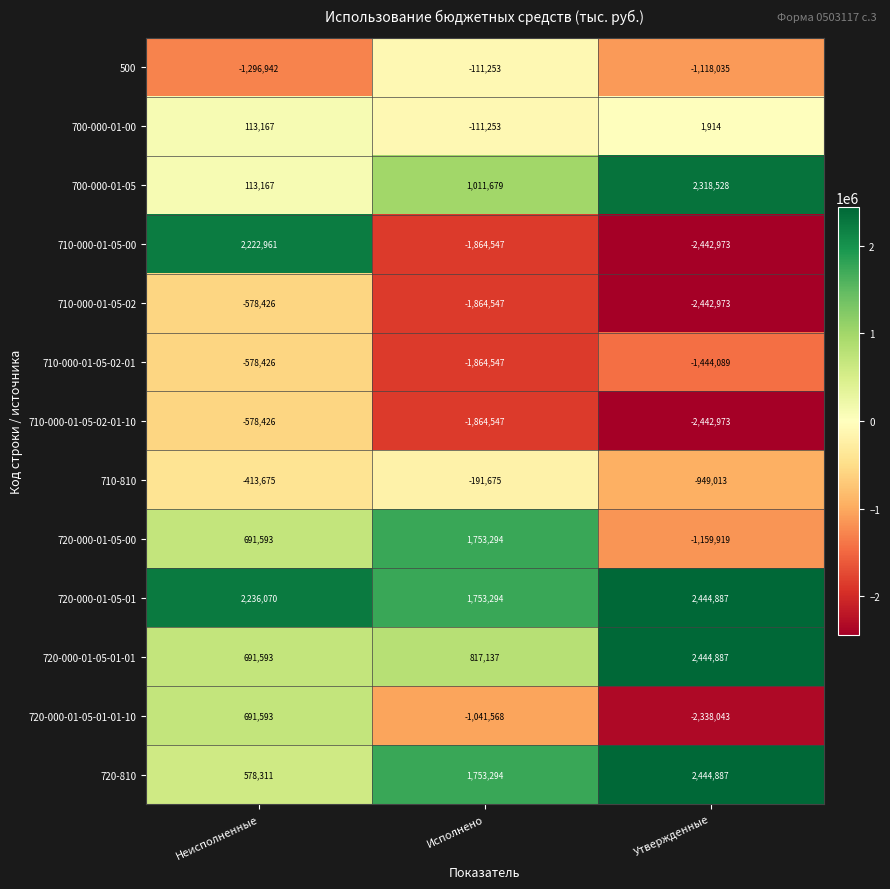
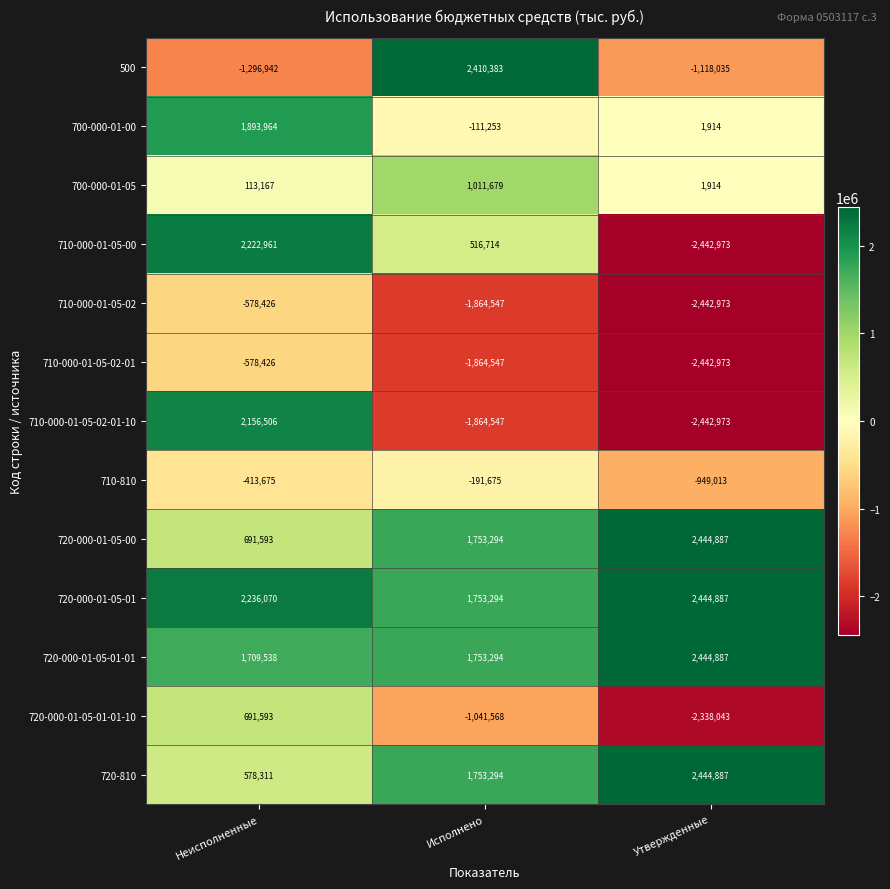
500, Исполнено: -111,253 -> 2,410,383
700-000-01-00, Неисполненные: 113,167 -> 1,893,964
700-000-01-05, Утвержденные: 2,318,528 -> 1,914
710-000-01-05-00, Исполнено: -1,864,547 -> 516,714
710-000-01-05-02-01, Утвержденные: -1,444,089 -> -2,442,973
710-000-01-05-02-01-10, Неисполненные: -578,426 -> 2,156,506
720-000-01-05-00, Утвержденные: -1,159,919 -> 2,444,887
720-000-01-05-01-01, Неисполненные: 691,593 -> 1,709,538
720-000-01-05-01-01, Исполнено: 817,137 -> 1,753,294
